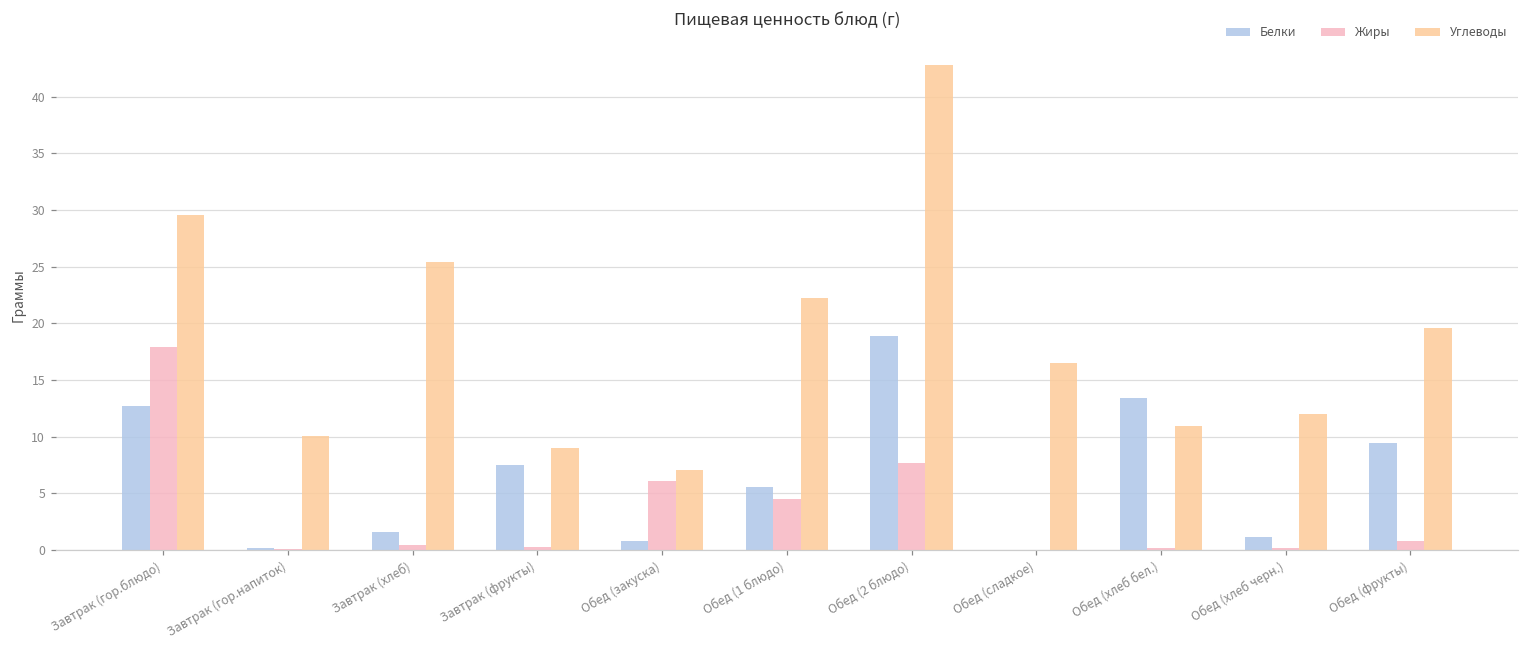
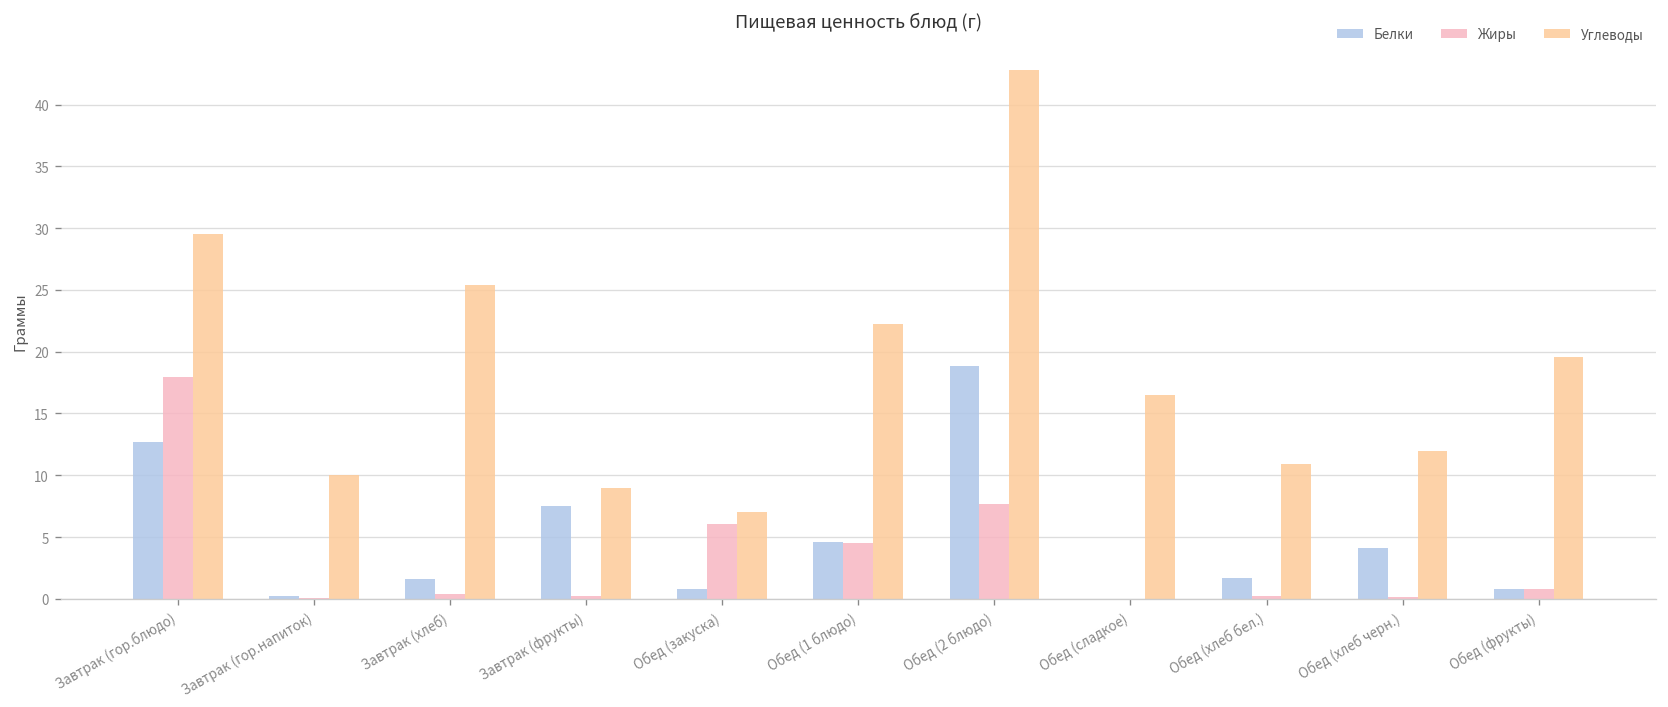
Белки, Обед (1 блюдо): 5.5 -> 4.6
Белки, Обед (хлеб бел.): 13.4 -> 1.7
Белки, Обед (хлеб черн.): 1.1 -> 4.1
Белки, Обед (фрукты): 9.4 -> 0.8
